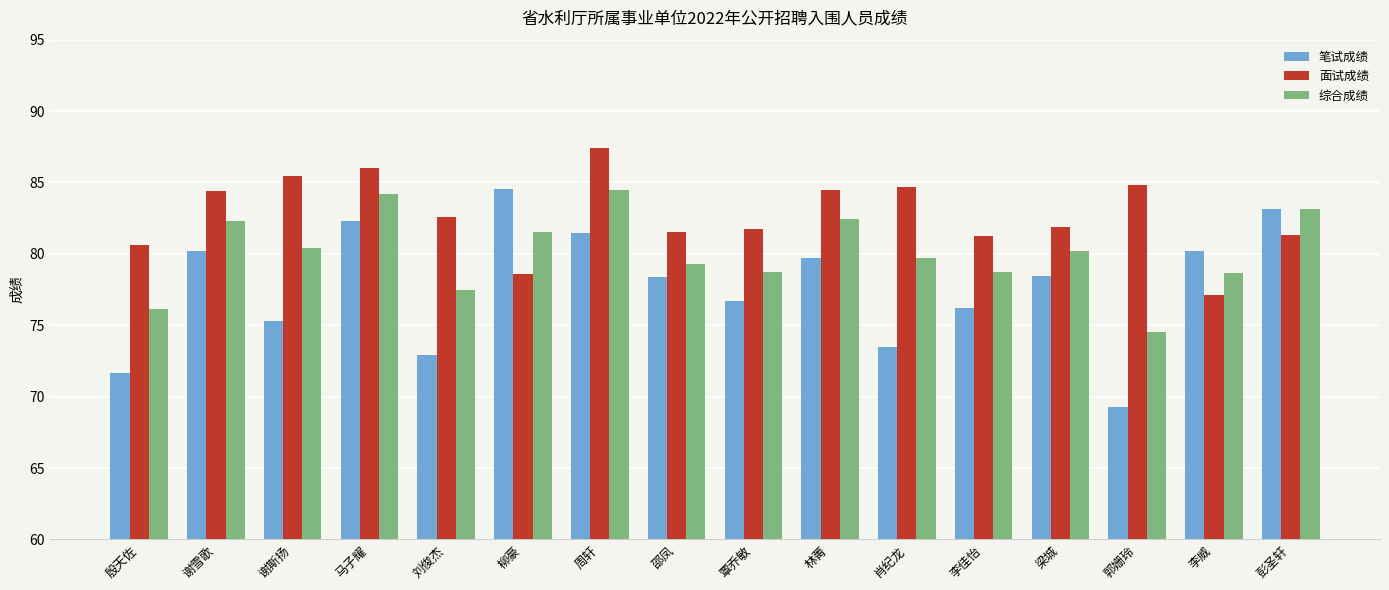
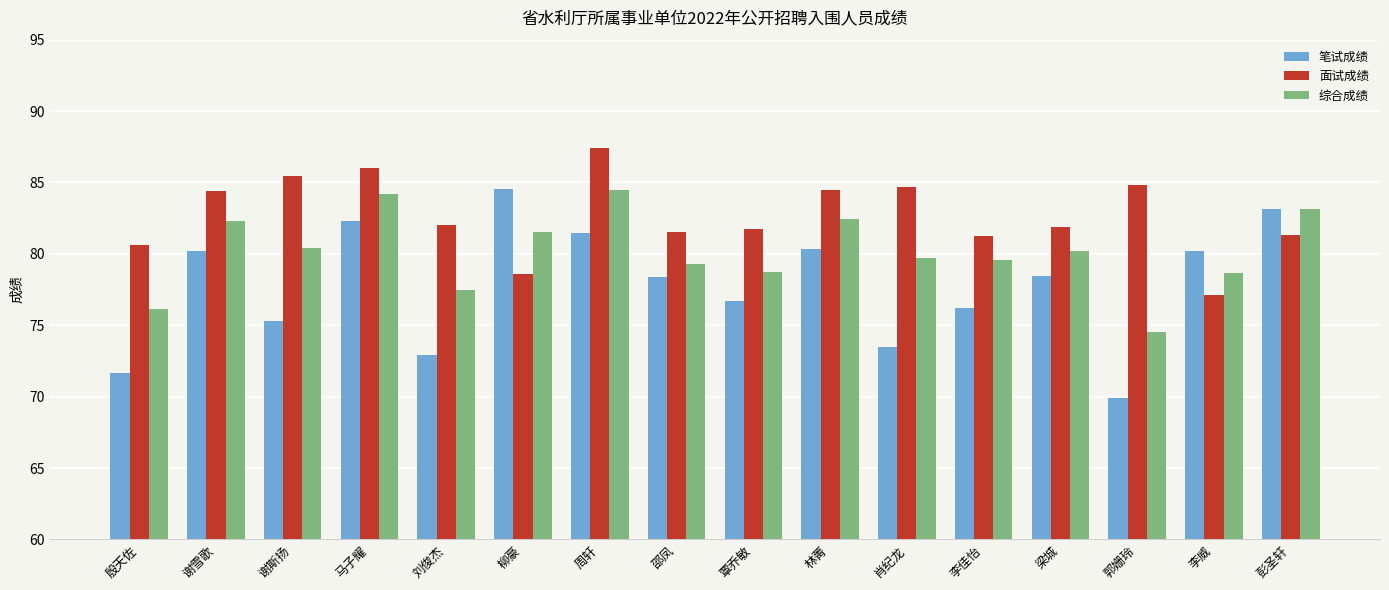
面试成绩, 刘俊杰: 82.6 -> 82.0
笔试成绩, 林菁: 79.7 -> 80.4
综合成绩, 李佳怡: 78.7 -> 79.6
笔试成绩, 郭姗玲: 69.3 -> 69.9
